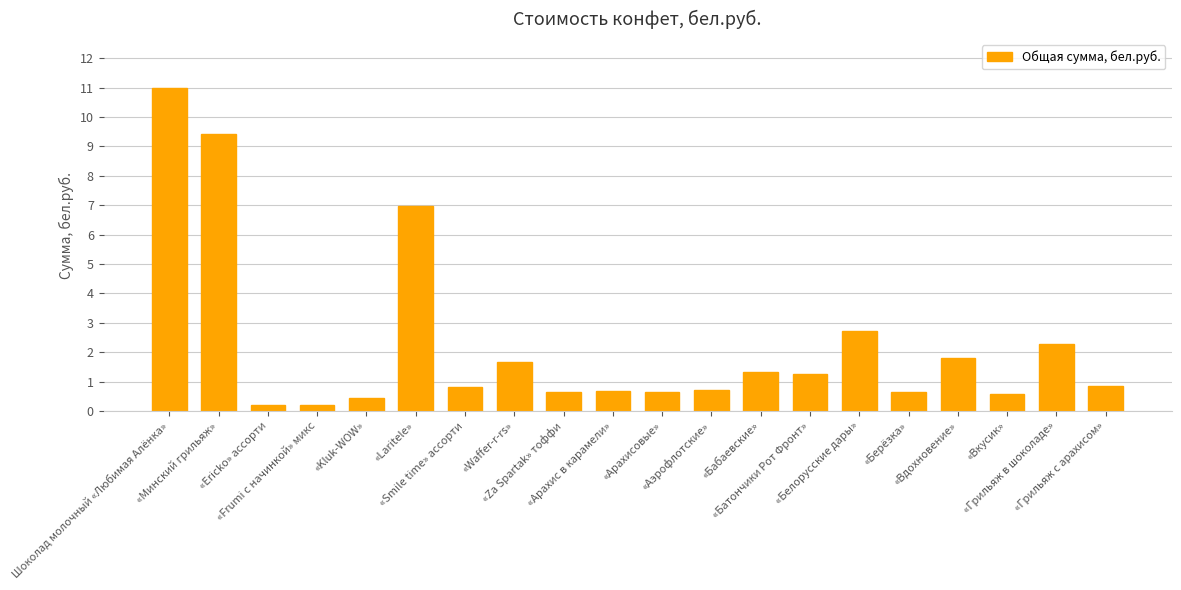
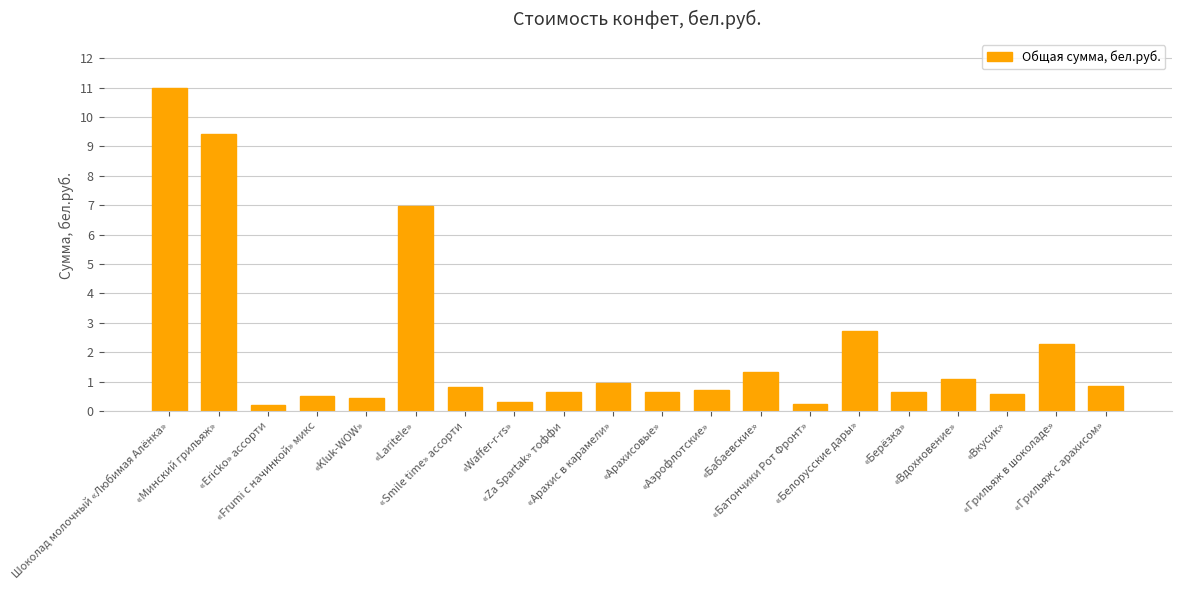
«Frumi с начинкой» микс: 0.2 -> 0.5
«Waffer-r-rs»: 1.7 -> 0.3
«Арахис в карамели»: 0.7 -> 1.0
«Батончики Рот Фронт»: 1.3 -> 0.2
«Вдохновение»: 1.8 -> 1.1
